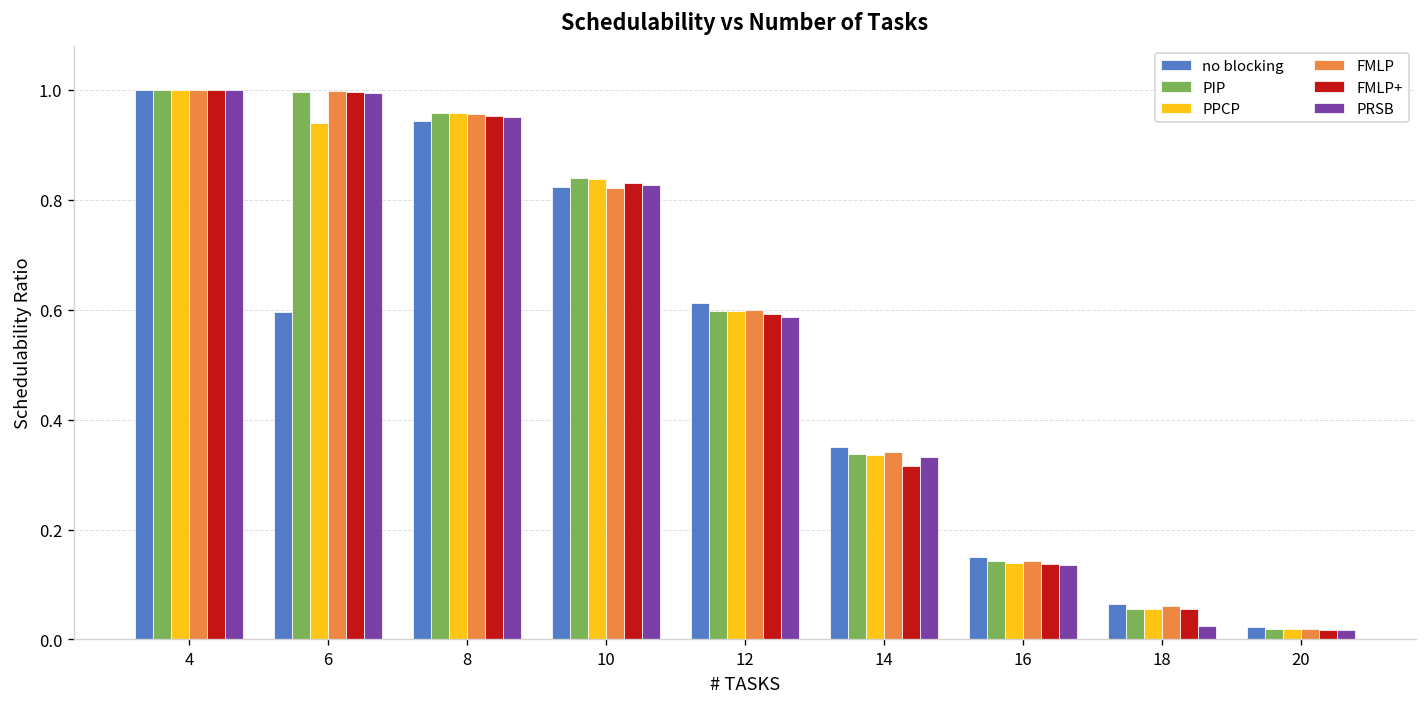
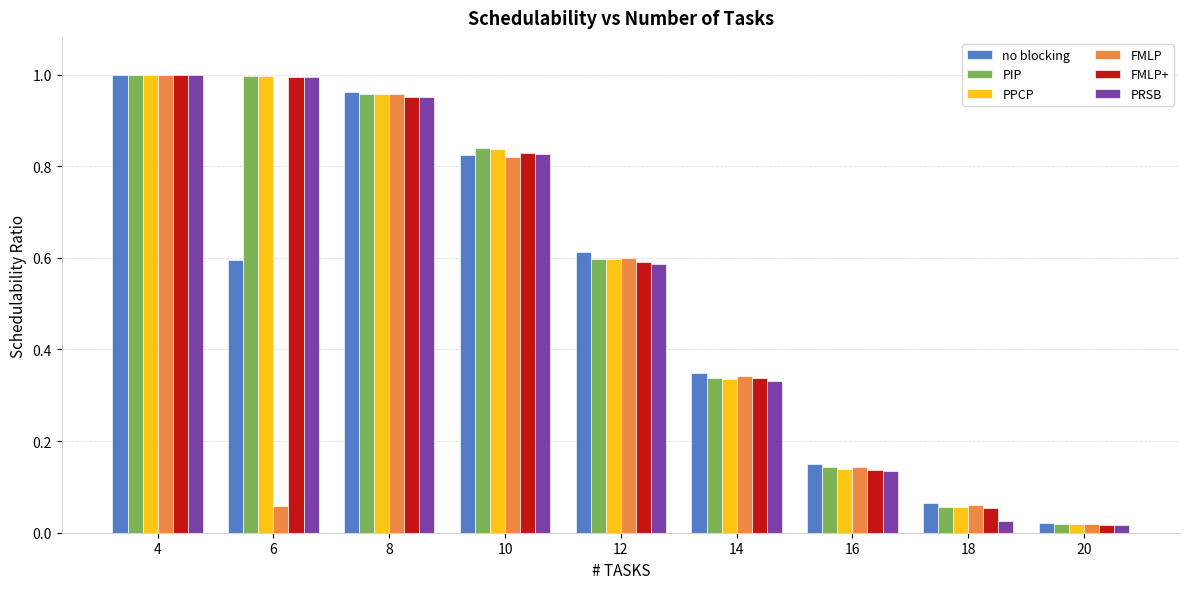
PPCP, 6: 0.94 -> 1.00
FMLP, 6: 1.00 -> 0.06
no blocking, 8: 0.94 -> 0.96
FMLP+, 14: 0.32 -> 0.34
